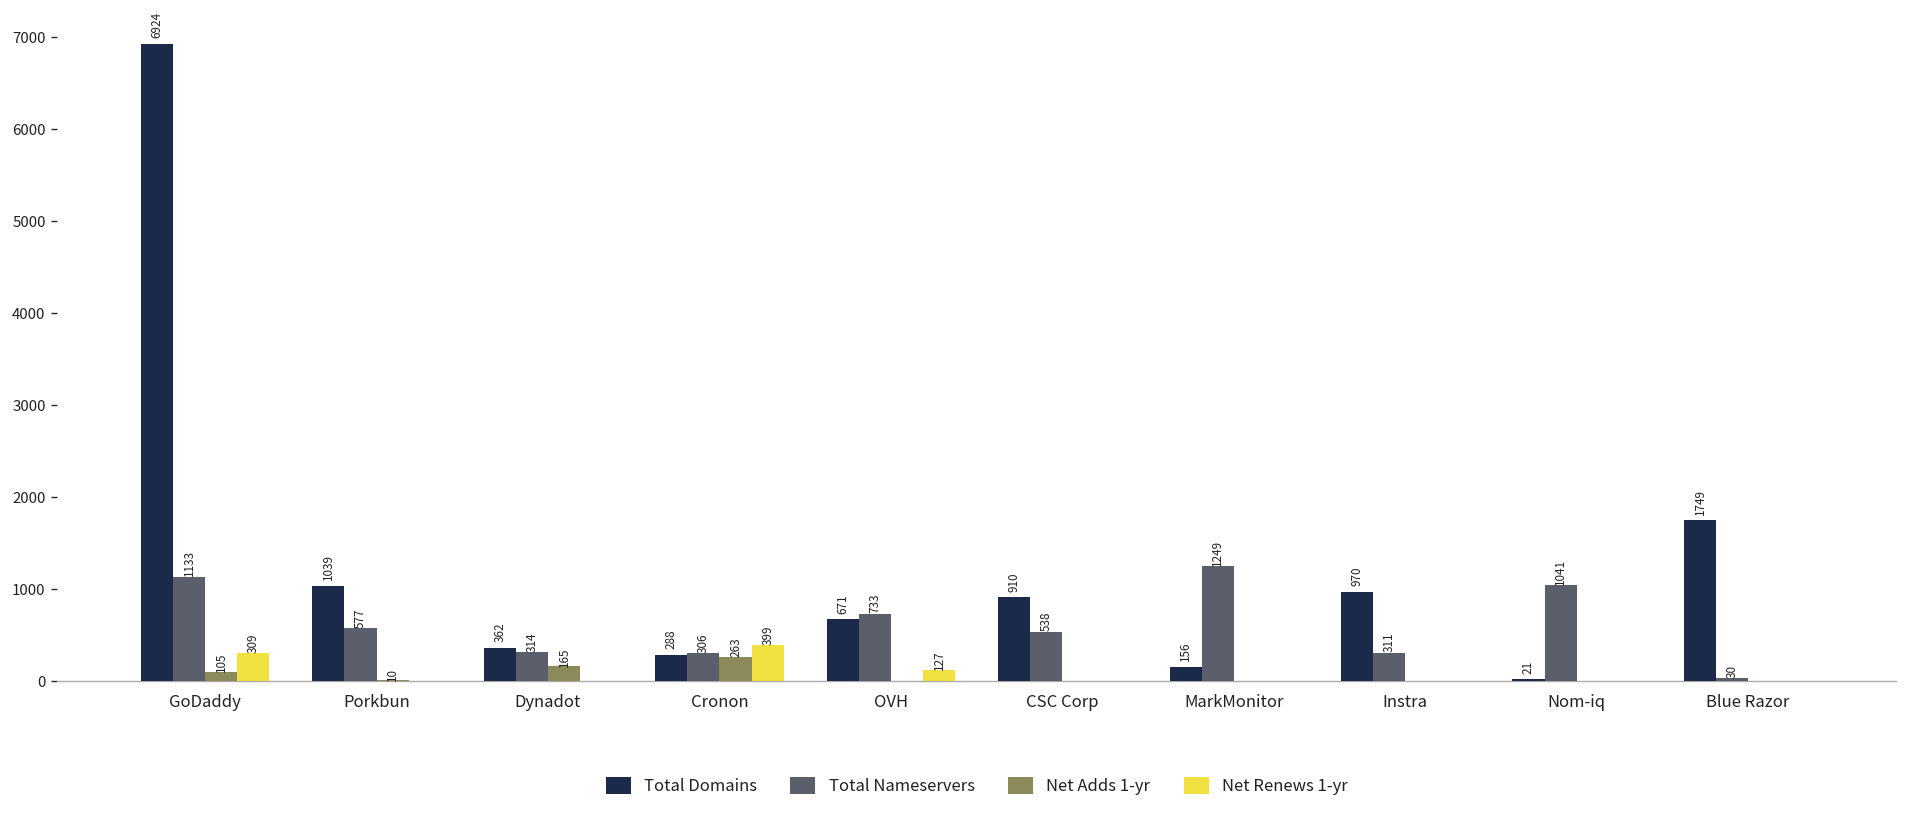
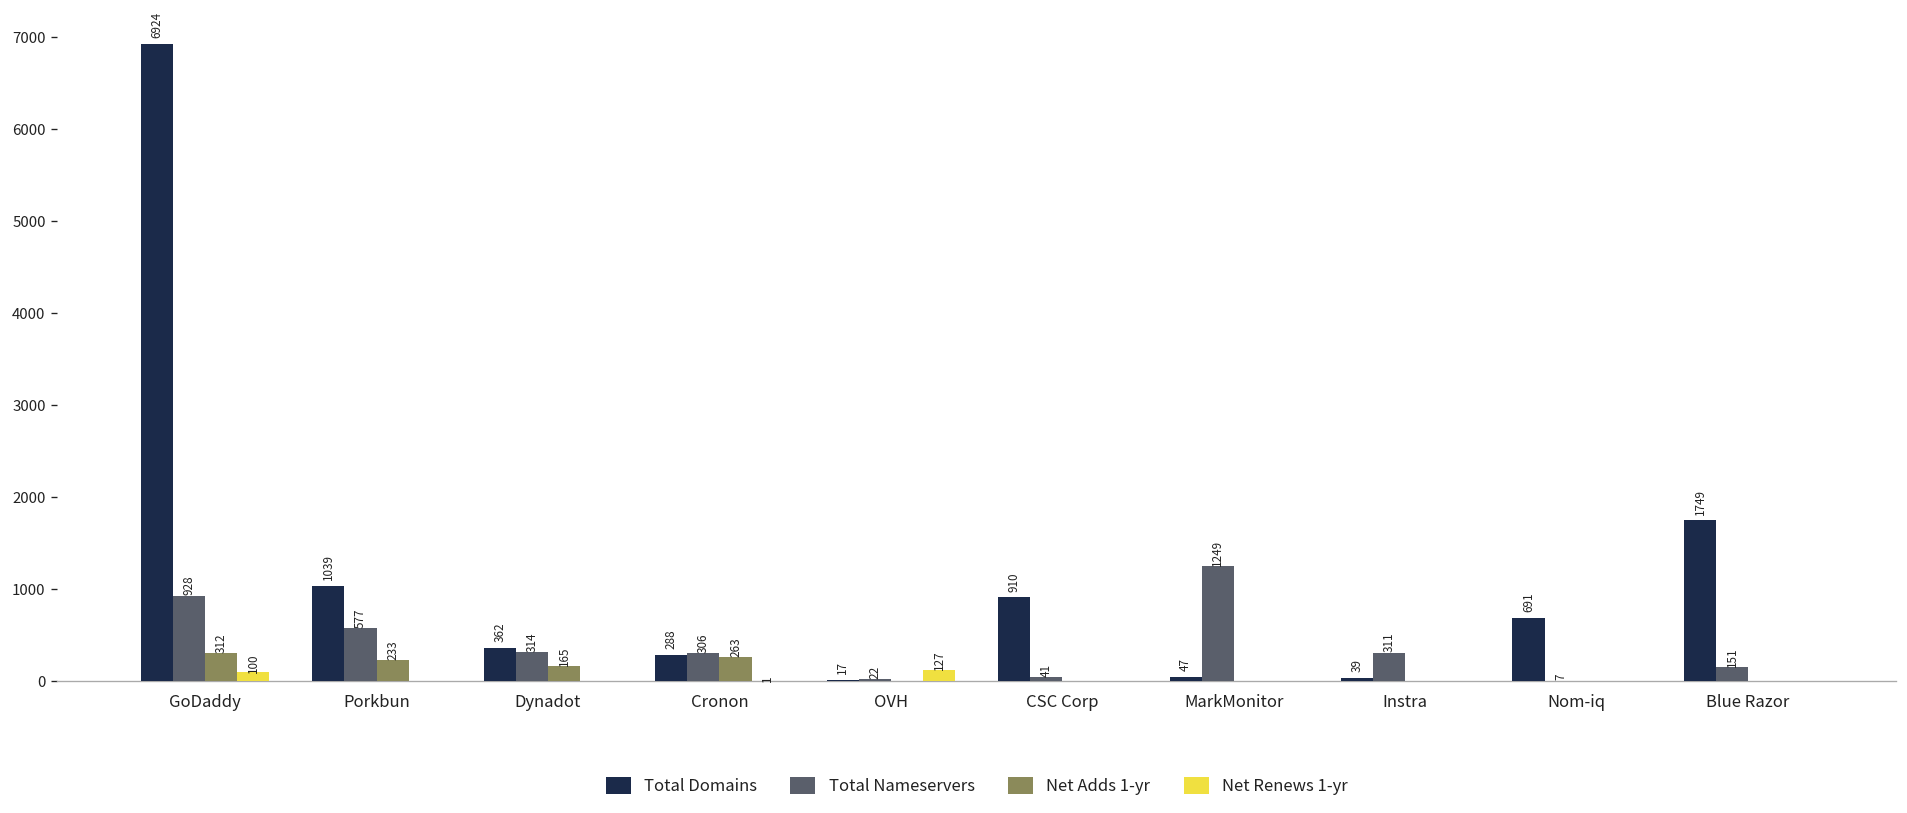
Total Nameservers, GoDaddy: 1133 -> 928
Net Adds 1-yr, GoDaddy: 105 -> 312
Net Renews 1-yr, GoDaddy: 309 -> 100
Net Adds 1-yr, Porkbun: 10 -> 233
Net Renews 1-yr, Cronon: 399 -> 1
Total Domains, OVH: 671 -> 17
Total Nameservers, OVH: 733 -> 22
Total Nameservers, CSC Corp: 538 -> 41
Total Domains, MarkMonitor: 156 -> 47
Total Domains, Instra: 970 -> 39
Total Domains, Nom-iq: 21 -> 691
Total Nameservers, Nom-iq: 1041 -> 7
Total Nameservers, Blue Razor: 30 -> 151
